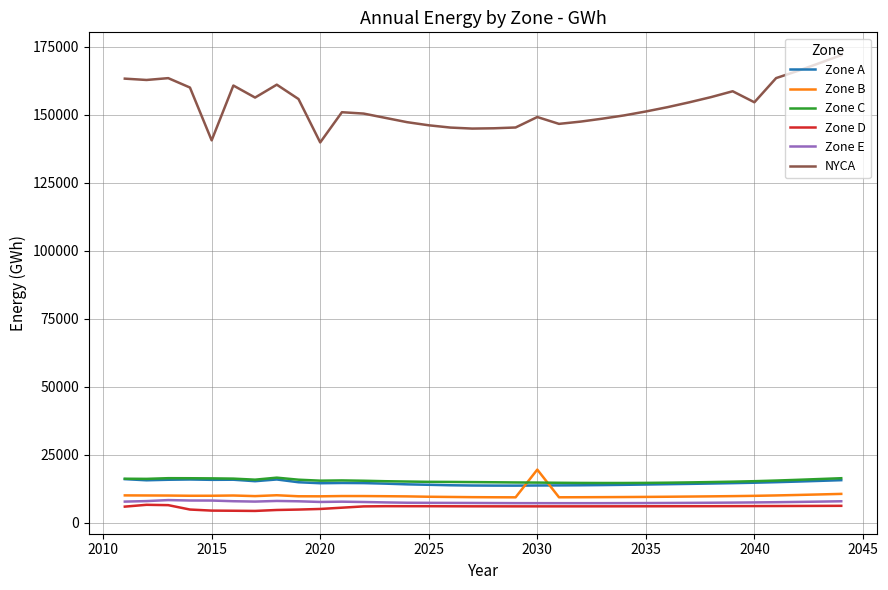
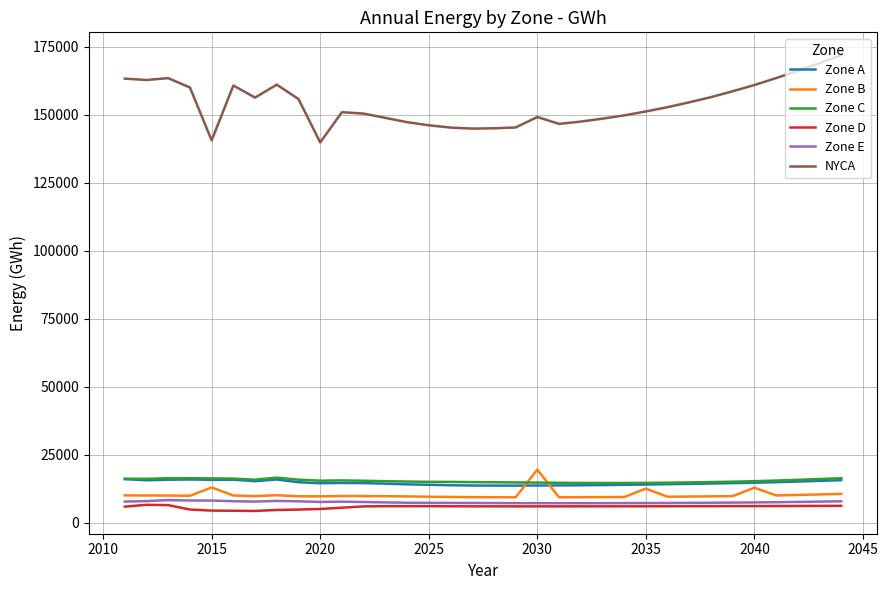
Zone B, 2015: 10000 -> 13000
Zone B, 2035: 9000 -> 13000
Zone B, 2040: 10000 -> 13000
NYCA, 2040: 155000 -> 161000
